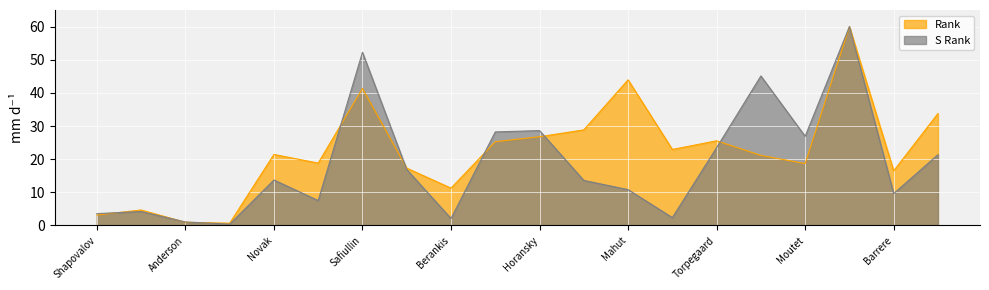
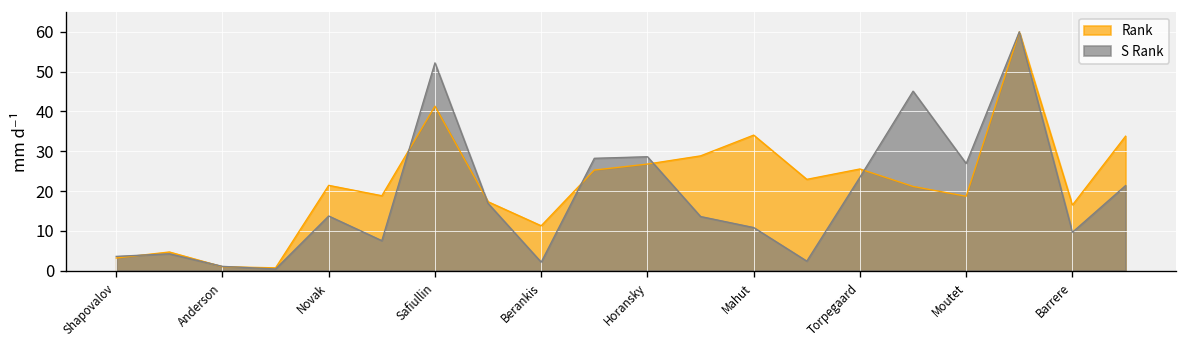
Rank, Mahut: 44 -> 34
